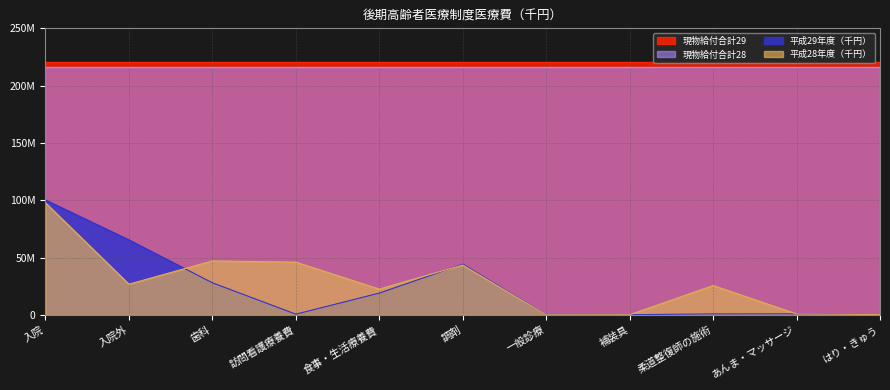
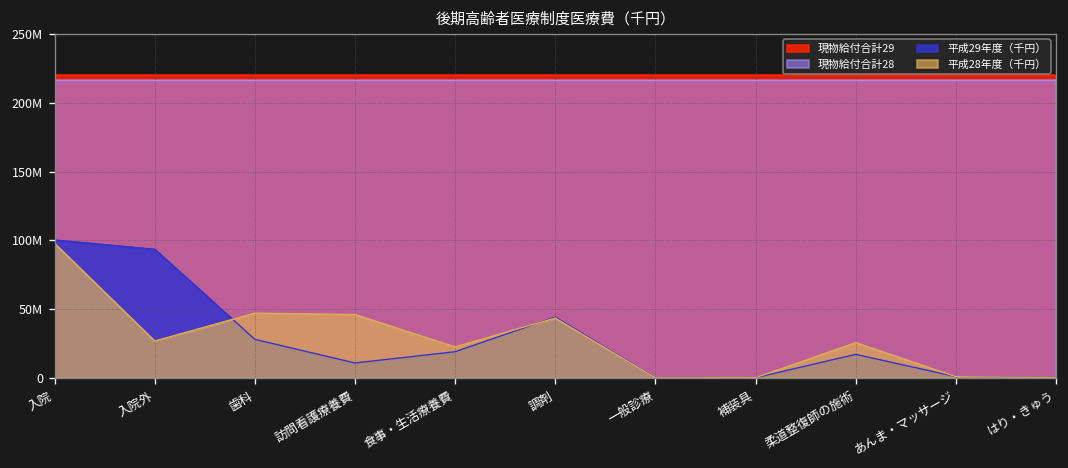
平成29年度（千円）, 入院外: 65000000 -> 94000000
平成29年度（千円）, 訪問看護療養費: 1000000 -> 11000000
平成29年度（千円）, 柔道整復師の施術: 1000000 -> 17000000
